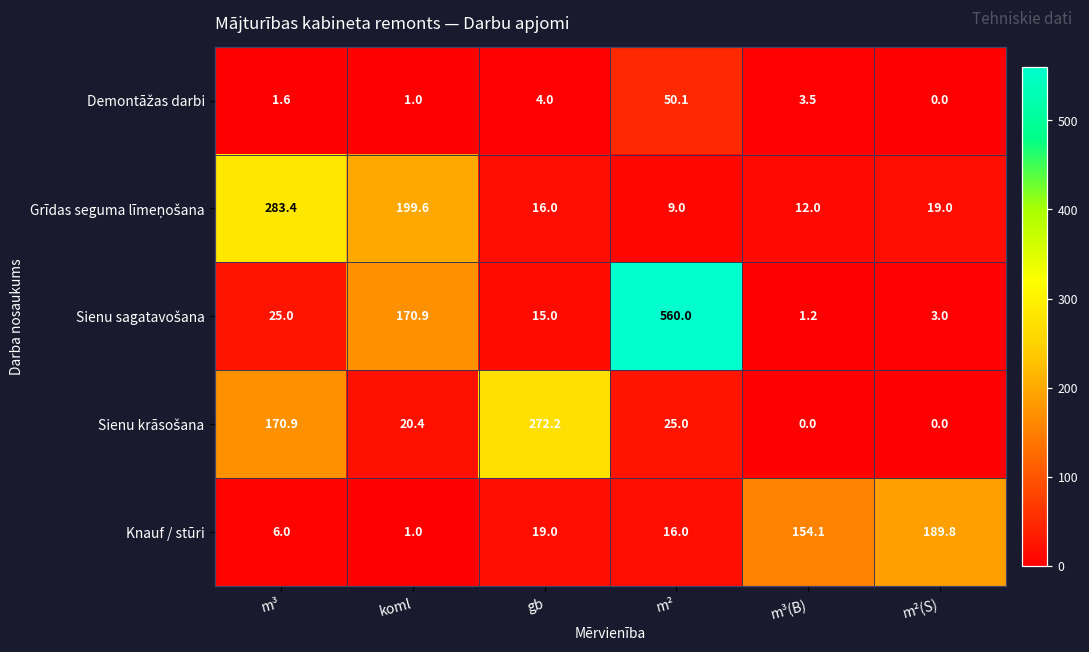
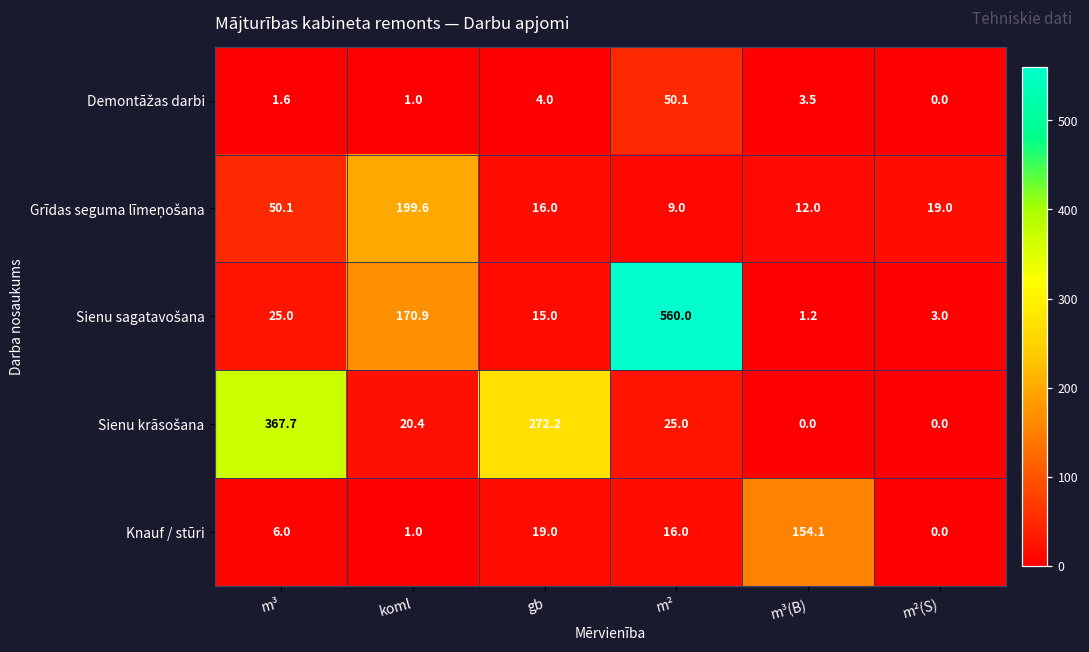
Grīdas seguma līmeņošana, m³: 283.4 -> 50.1
Sienu krāsošana, m³: 170.9 -> 367.7
Knauf / stūri, m²(S): 189.8 -> 0.0
